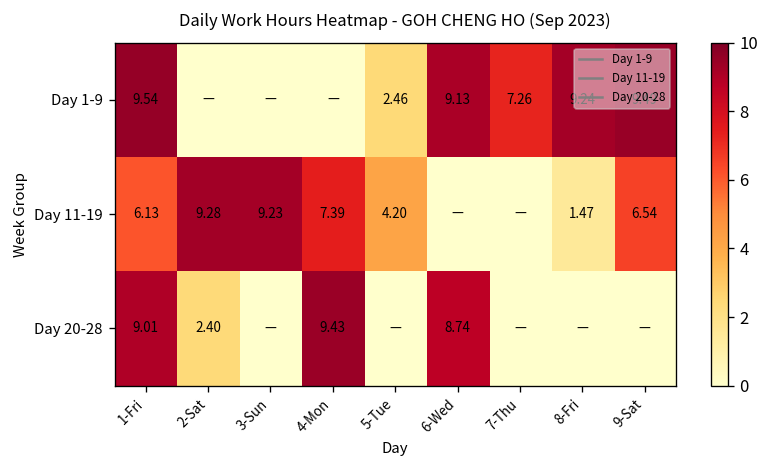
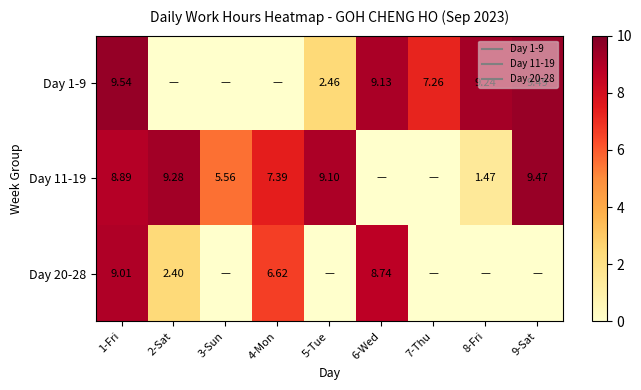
Day 11-19, 1-Fri: 6.13 -> 8.89
Day 11-19, 3-Sun: 9.23 -> 5.56
Day 11-19, 5-Tue: 4.20 -> 9.10
Day 11-19, 9-Sat: 6.54 -> 9.47
Day 20-28, 4-Mon: 9.43 -> 6.62
